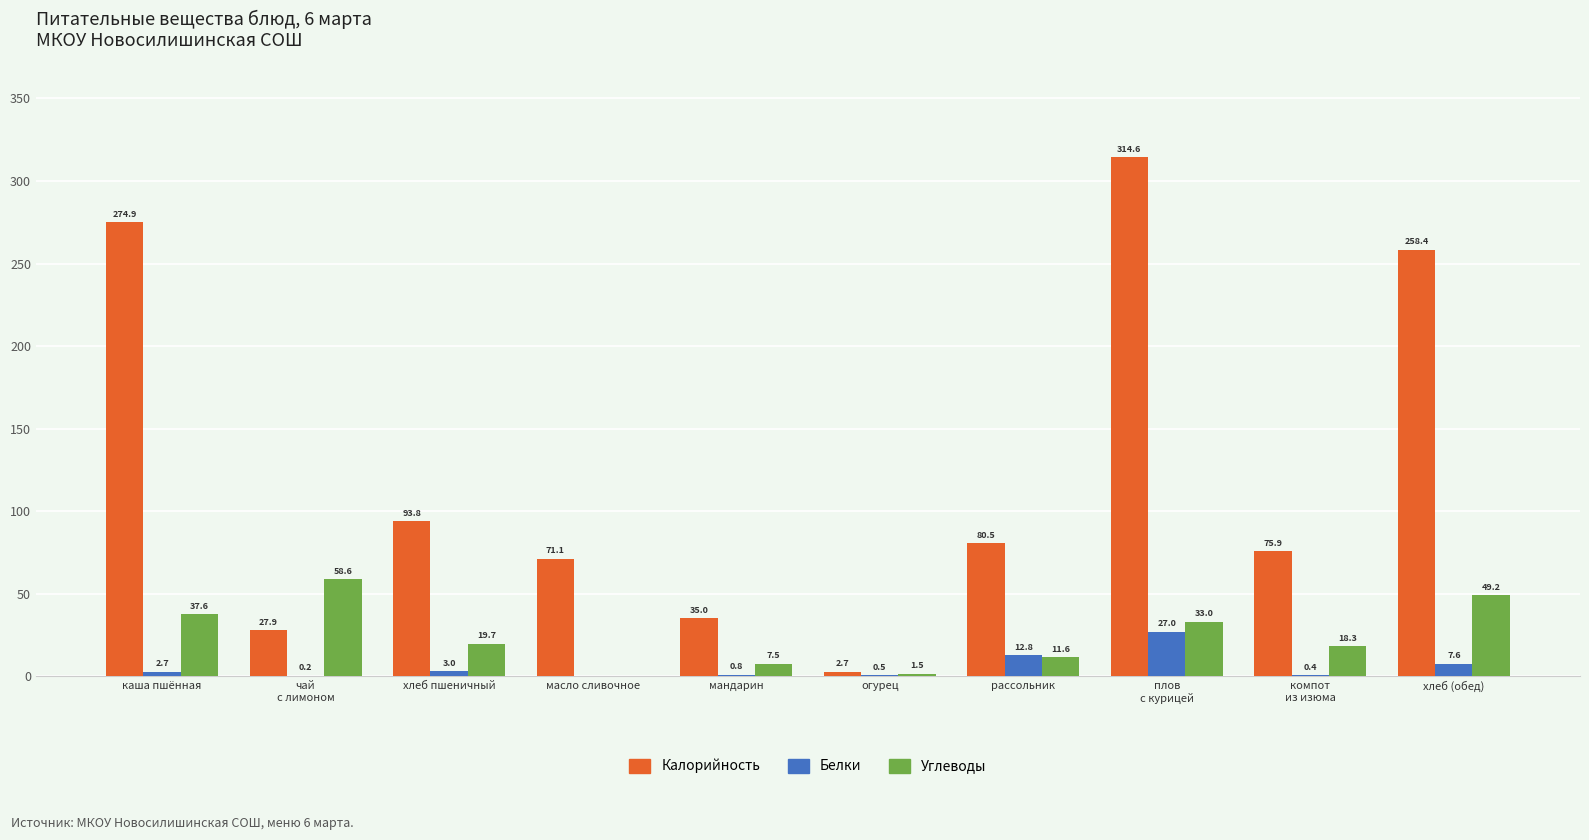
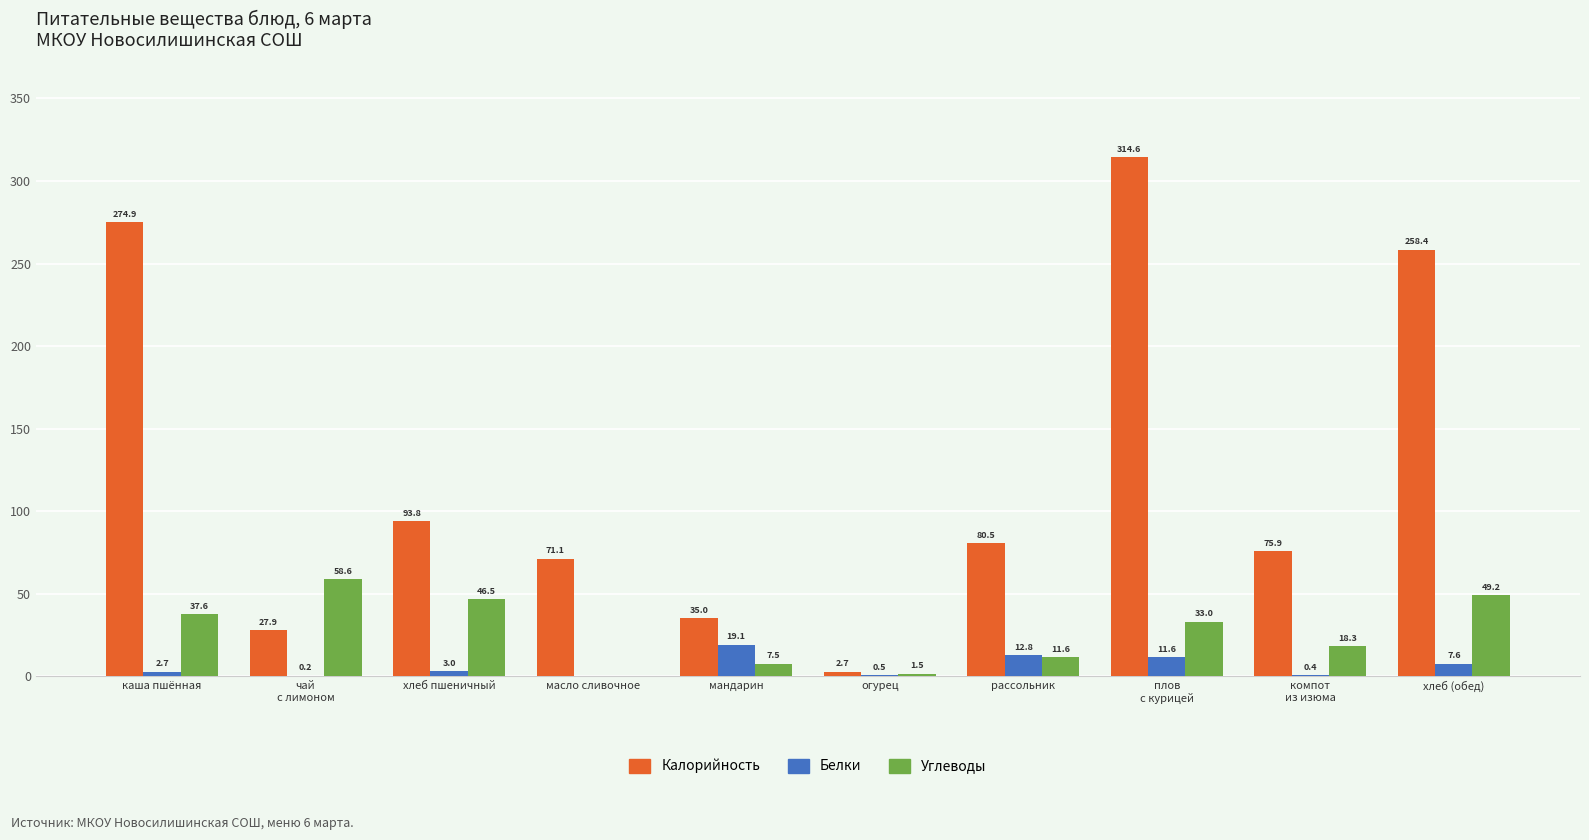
Углеводы, хлеб пшеничный: 19.7 -> 46.5
Белки, мандарин: 0.8 -> 19.1
Белки, плов с курицей: 27.0 -> 11.6
